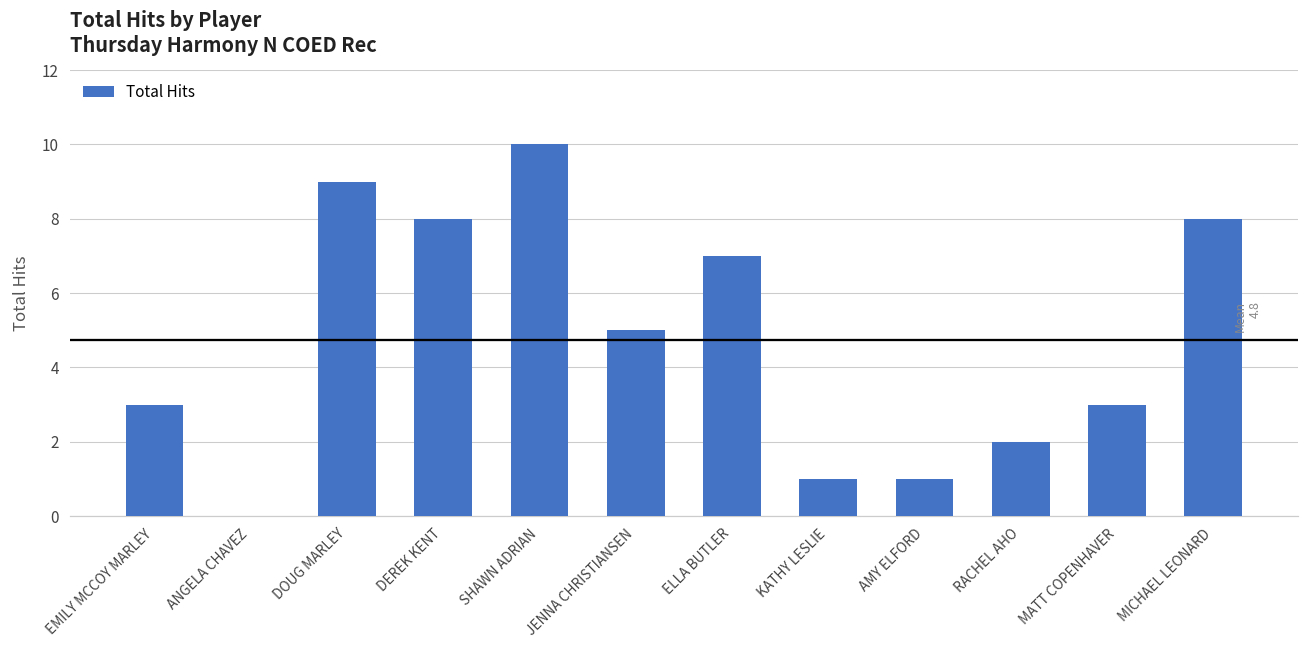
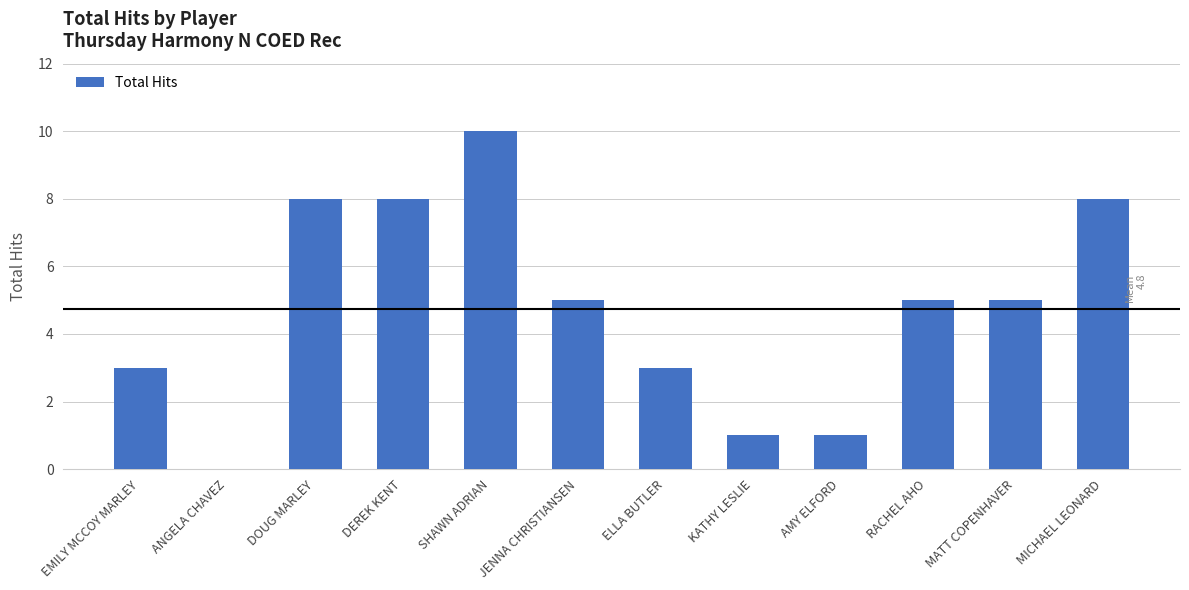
DOUG MARLEY: 9 -> 8
ELLA BUTLER: 7 -> 3
RACHEL AHO: 2 -> 5
MATT COPENHAVER: 3 -> 5
